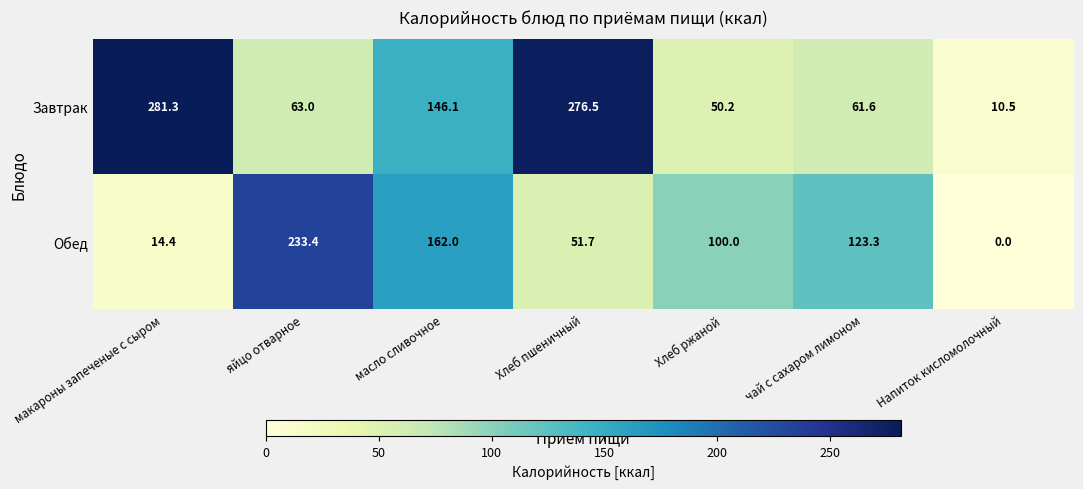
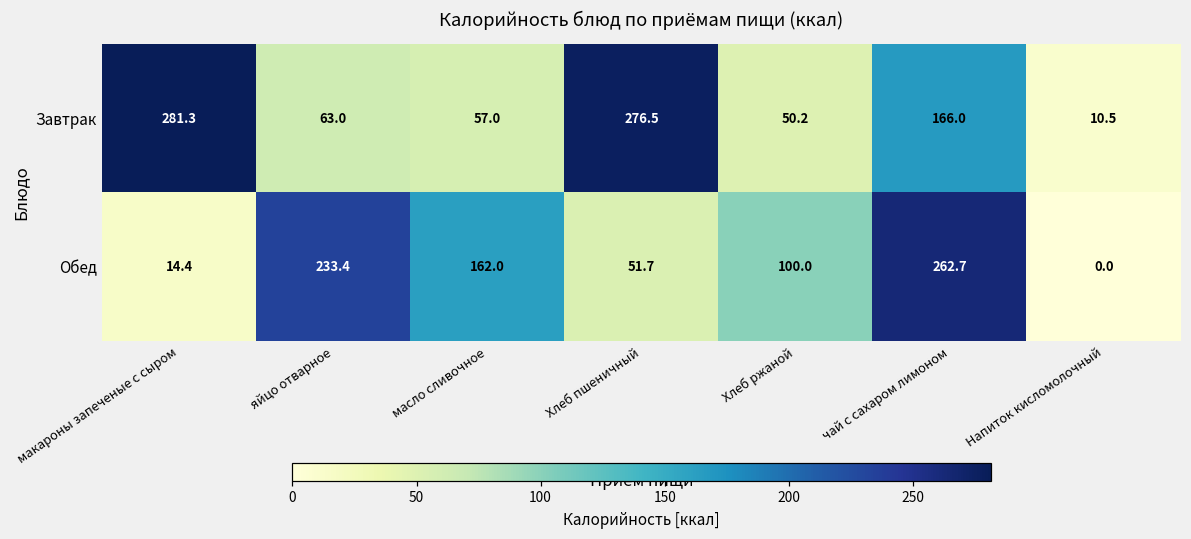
Завтрак, масло сливочное: 146.1 -> 57.0
Завтрак, чай с сахаром лимоном: 61.6 -> 166.0
Обед, чай с сахаром лимоном: 123.3 -> 262.7
